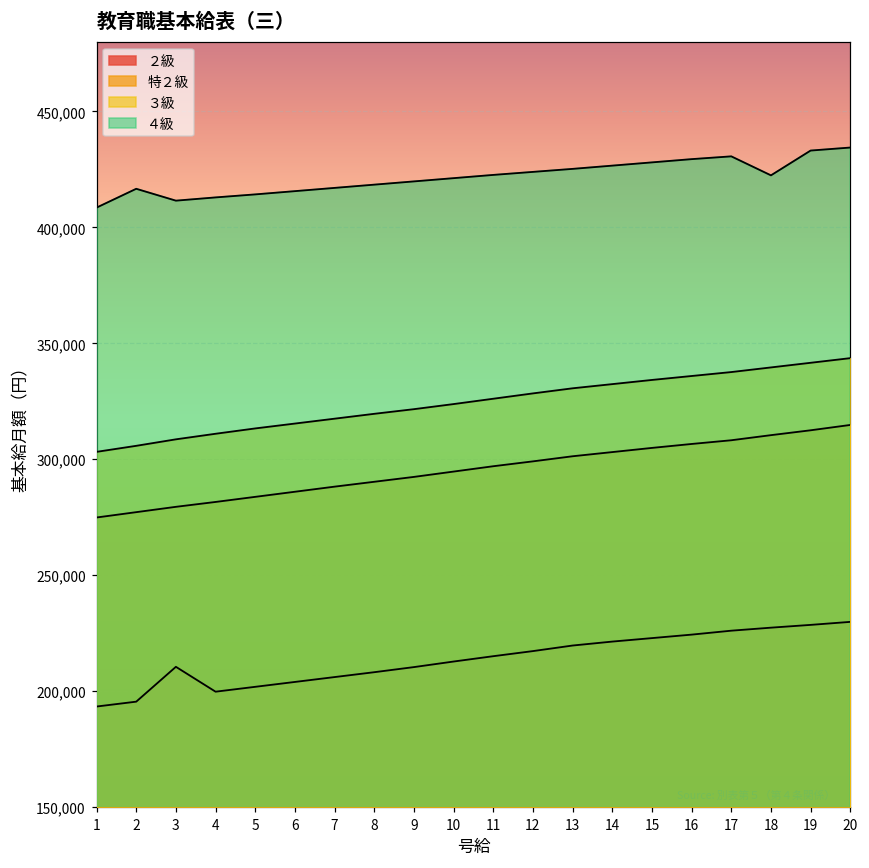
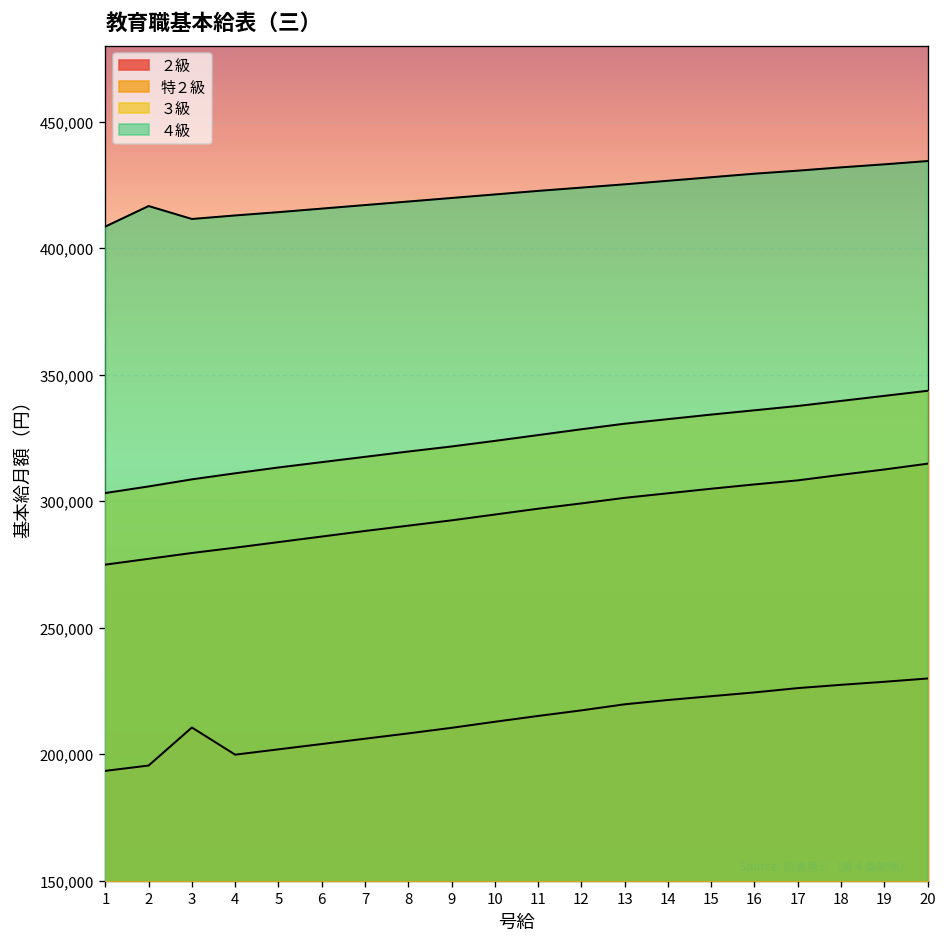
４級, 18: 422,000 -> 432,000
